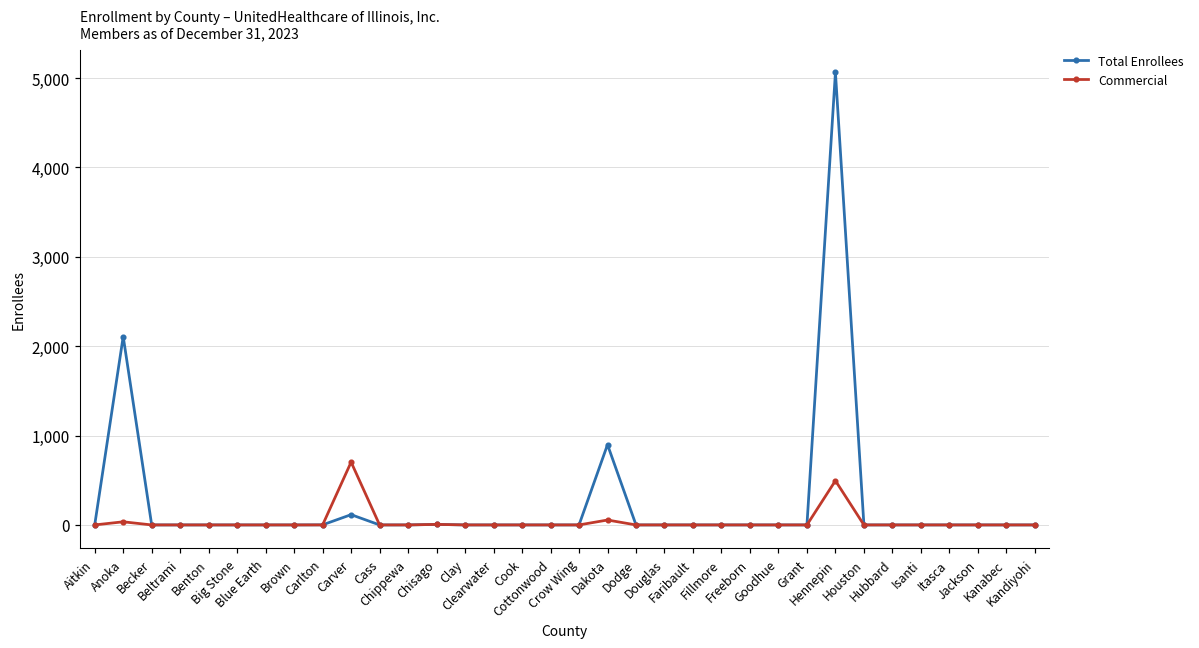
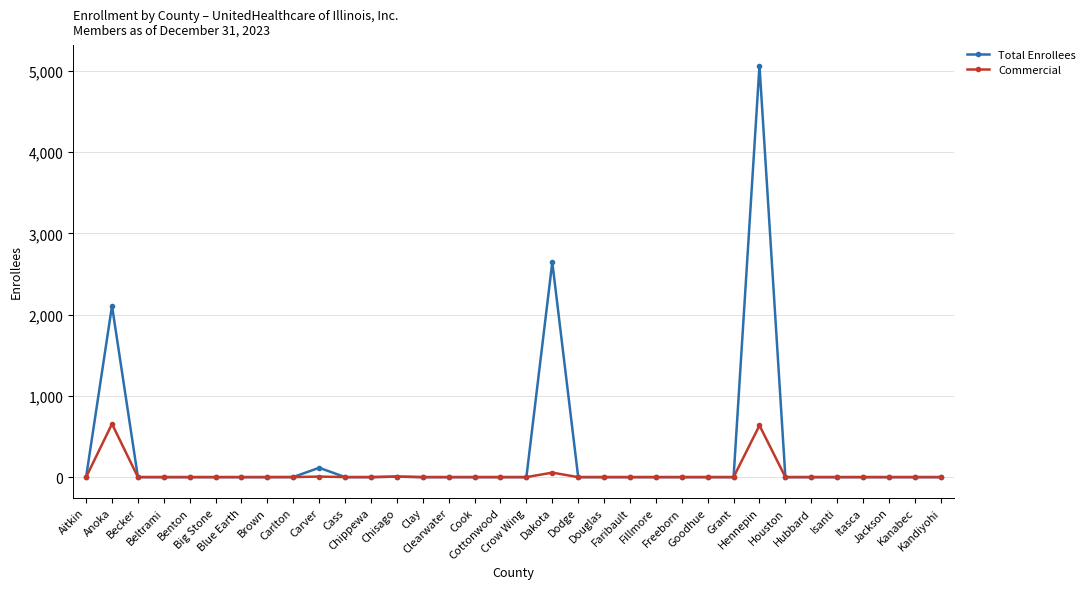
Commercial, Anoka: 0 -> 700
Commercial, Carver: 700 -> 0
Total Enrollees, Dakota: 900 -> 2,600
Commercial, Hennepin: 500 -> 600
